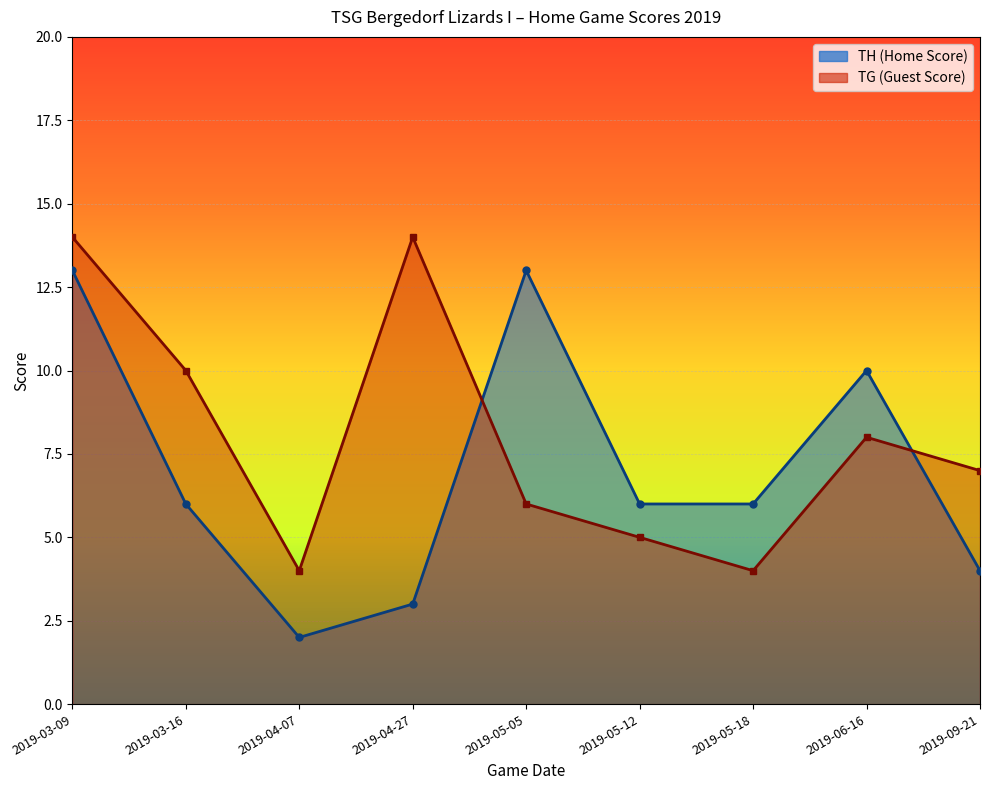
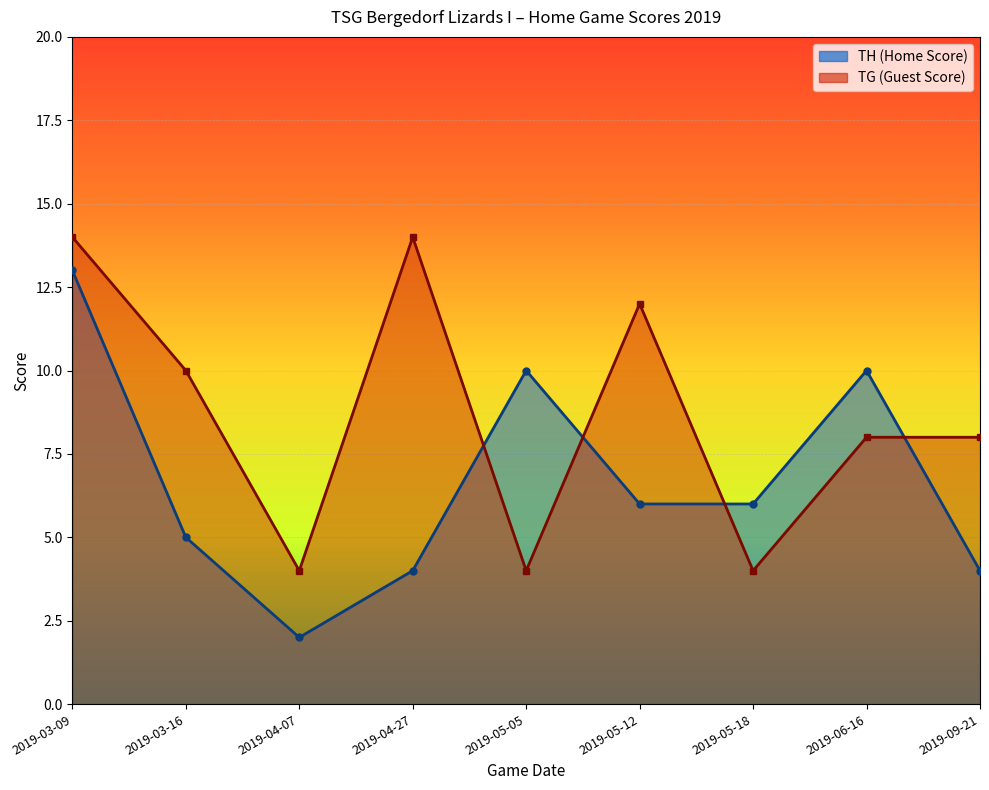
TH (Home Score), 2019-03-16: 6 -> 5
TH (Home Score), 2019-04-27: 3 -> 4
TH (Home Score), 2019-05-05: 13 -> 10
TG (Guest Score), 2019-05-05: 6 -> 4
TG (Guest Score), 2019-05-12: 5 -> 12
TG (Guest Score), 2019-09-21: 7 -> 8
